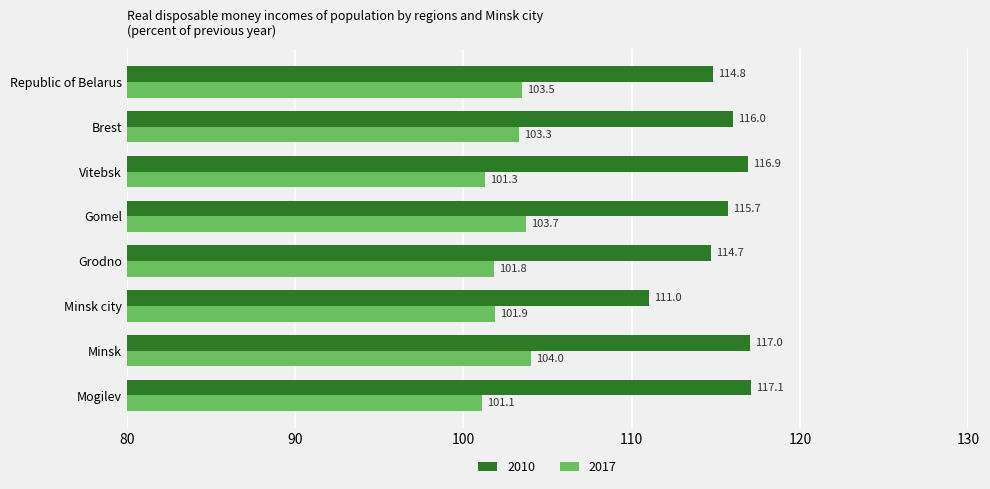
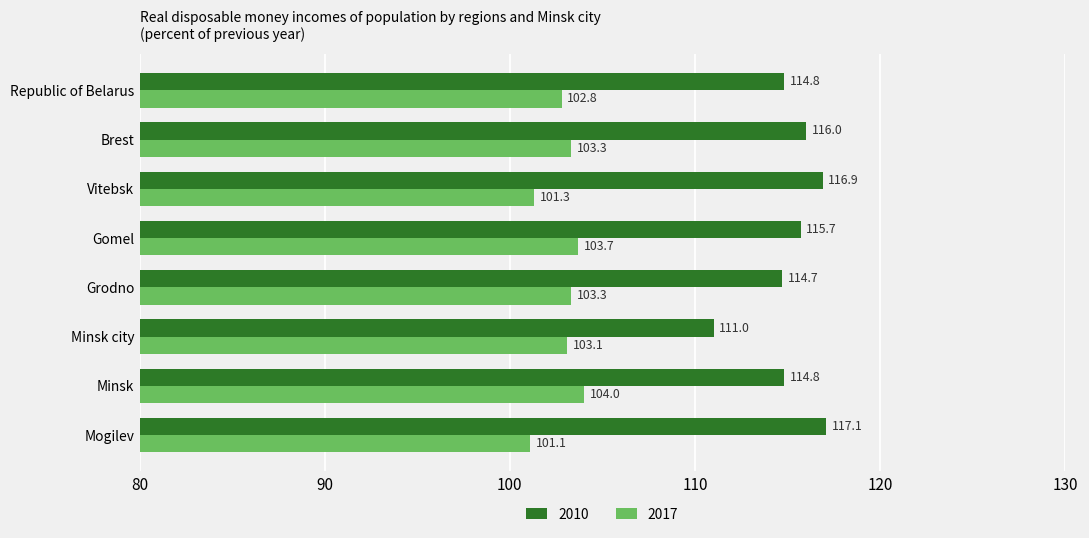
2017, Republic of Belarus: 103.5 -> 102.8
2017, Grodno: 101.8 -> 103.3
2017, Minsk city: 101.9 -> 103.1
2010, Minsk: 117.0 -> 114.8
